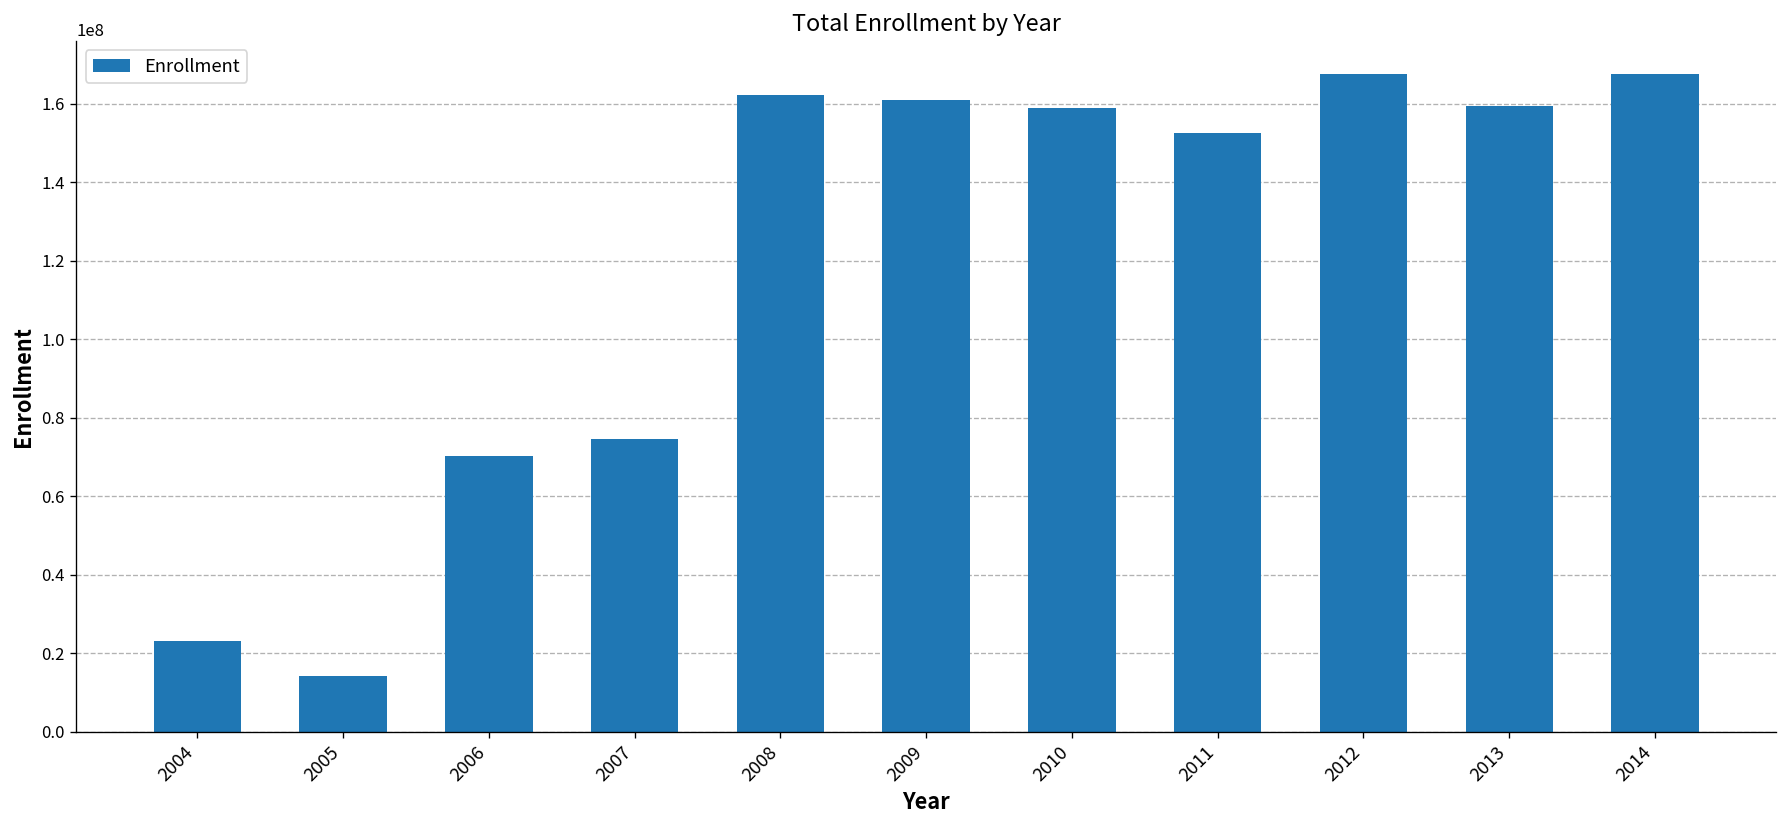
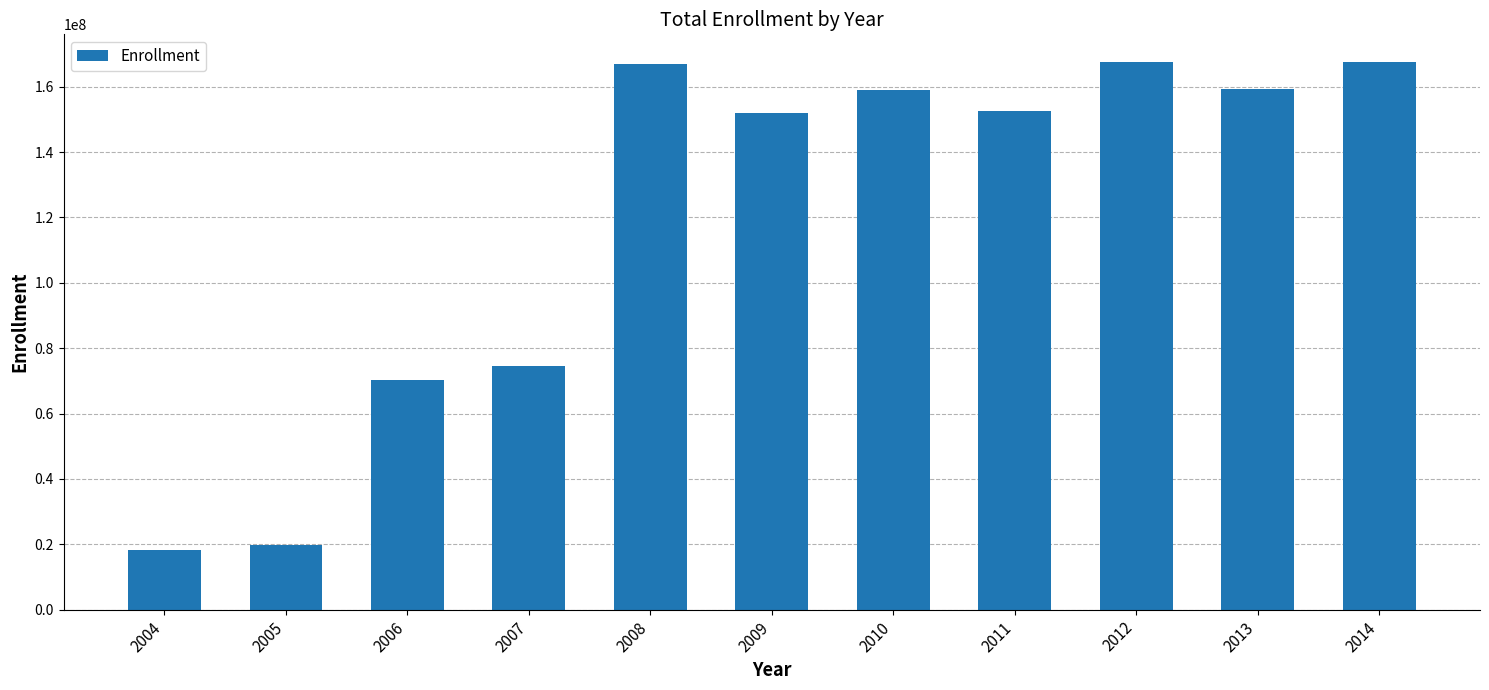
2004: 23000000 -> 18000000
2005: 14000000 -> 20000000
2008: 162000000 -> 167000000
2009: 161000000 -> 152000000
